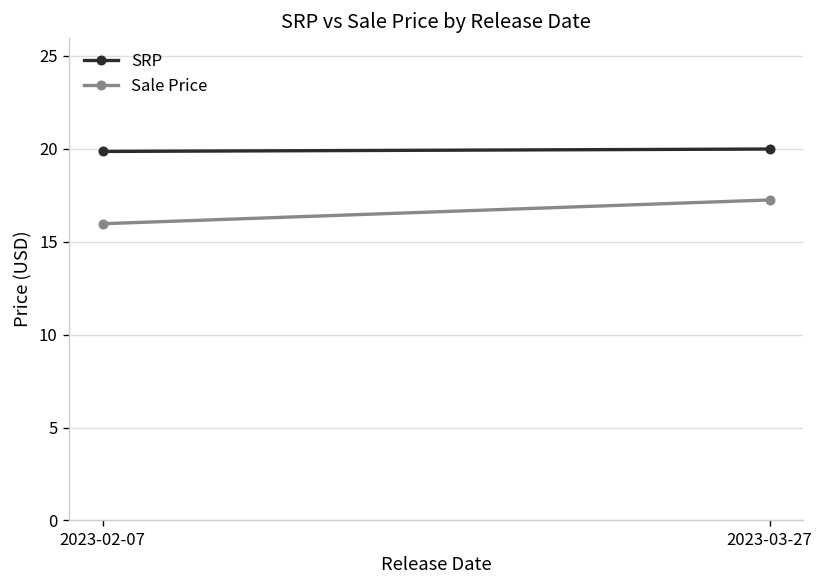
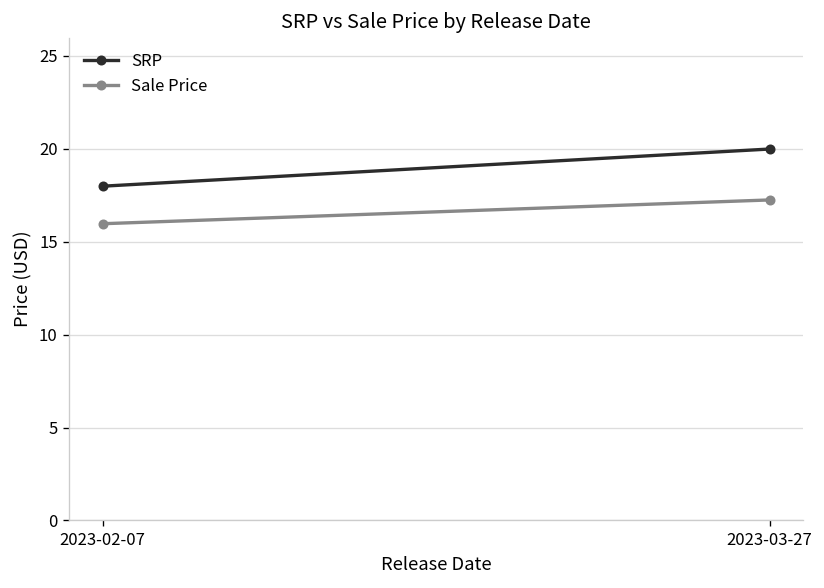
SRP, 2023-02-07: 19.9 -> 18.0
